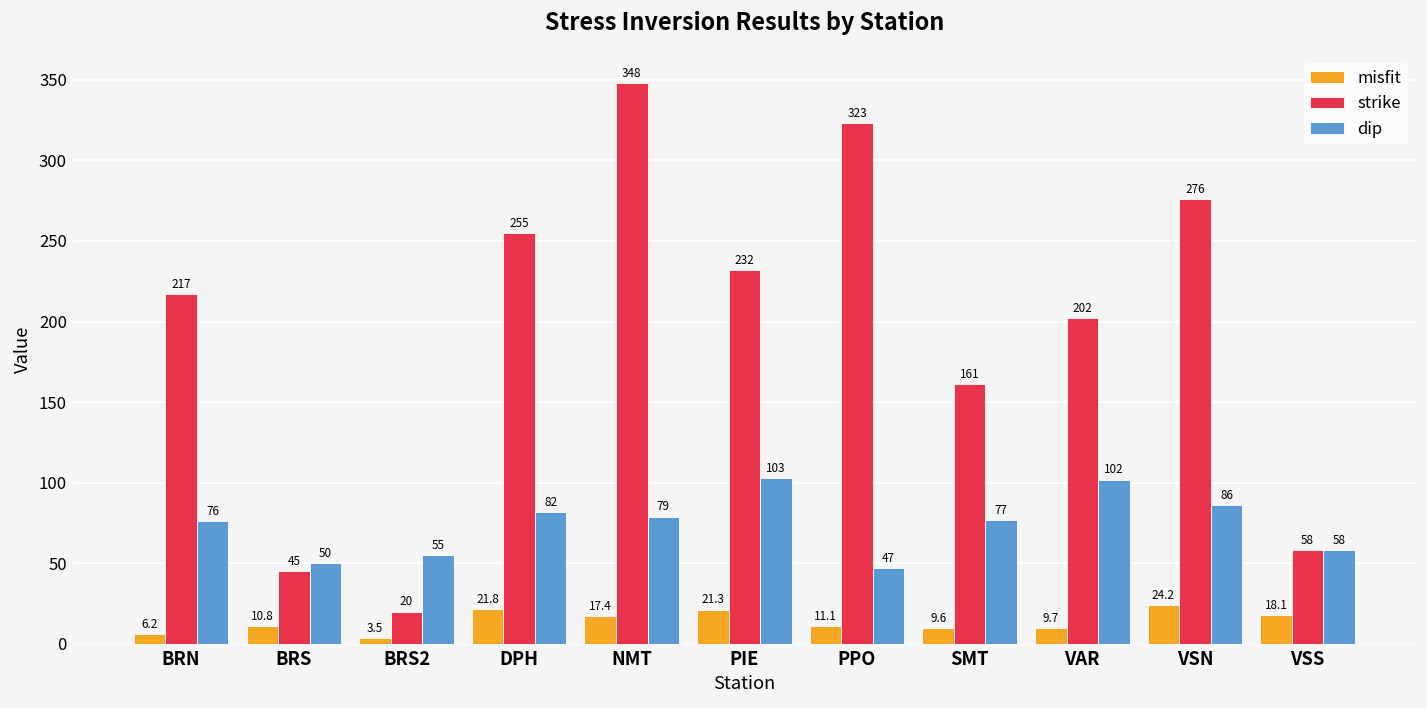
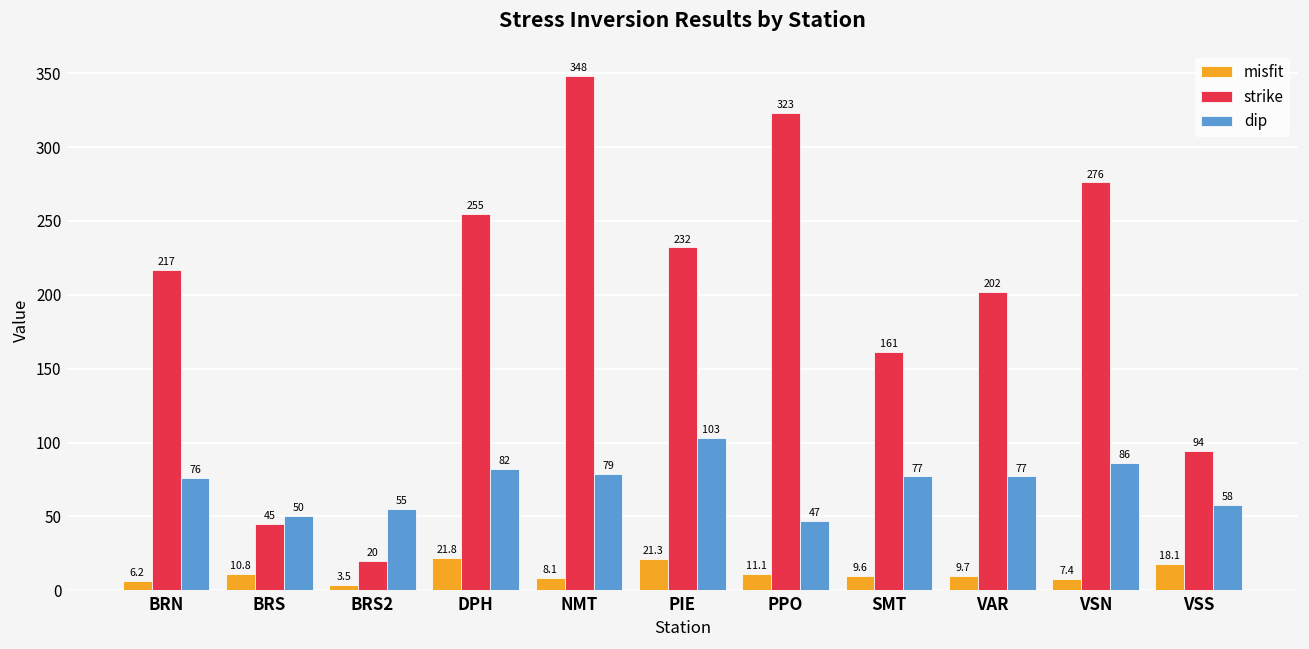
misfit, NMT: 17.4 -> 8.1
dip, VAR: 102 -> 77
misfit, VSN: 24.2 -> 7.4
strike, VSS: 58 -> 94
